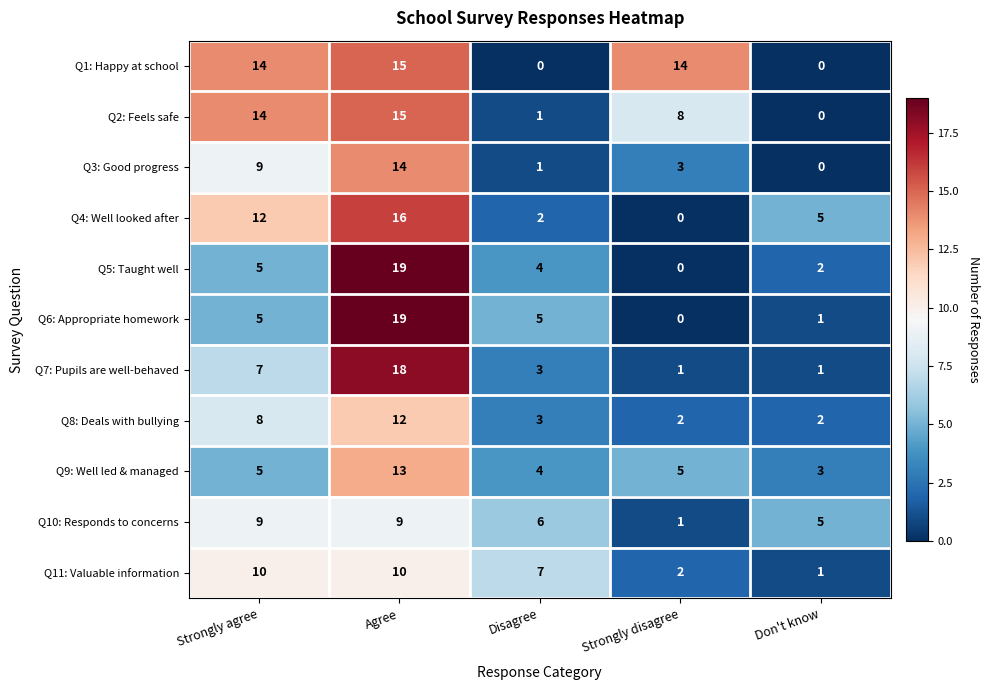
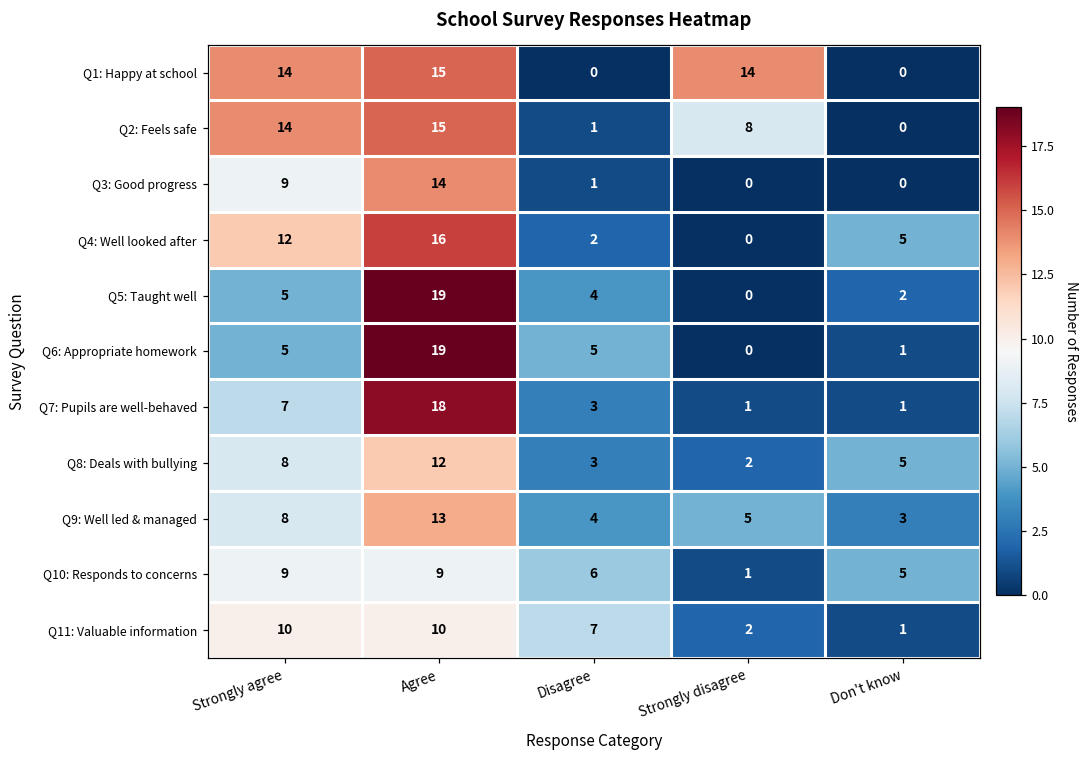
Q3: Good progress, Strongly disagree: 3 -> 0
Q8: Deals with bullying, Don't know: 2 -> 5
Q9: Well led & managed, Strongly agree: 5 -> 8
